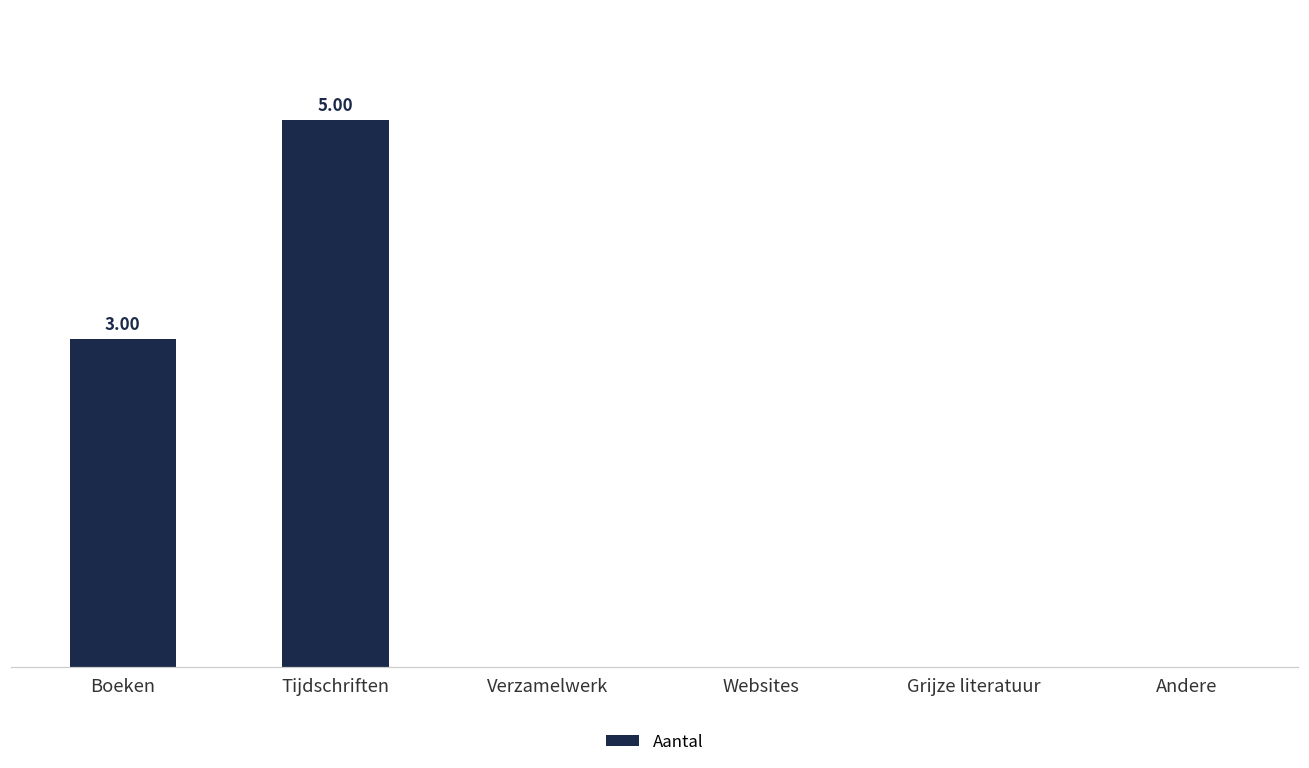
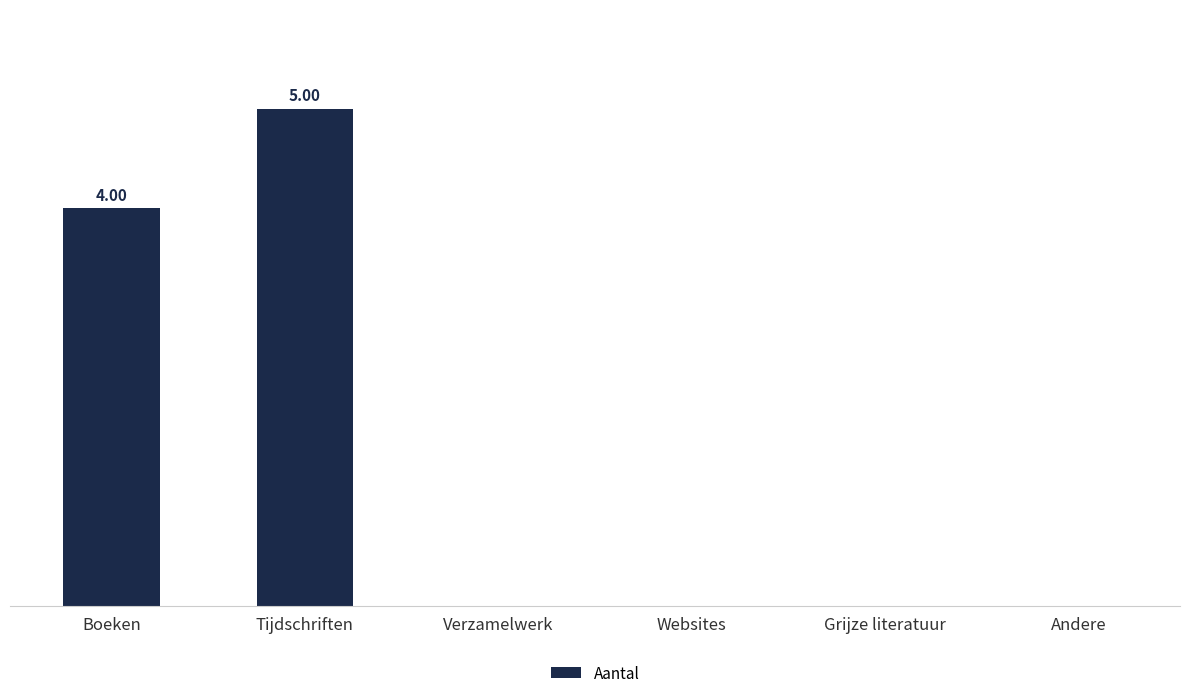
Boeken: 3.00 -> 4.00
